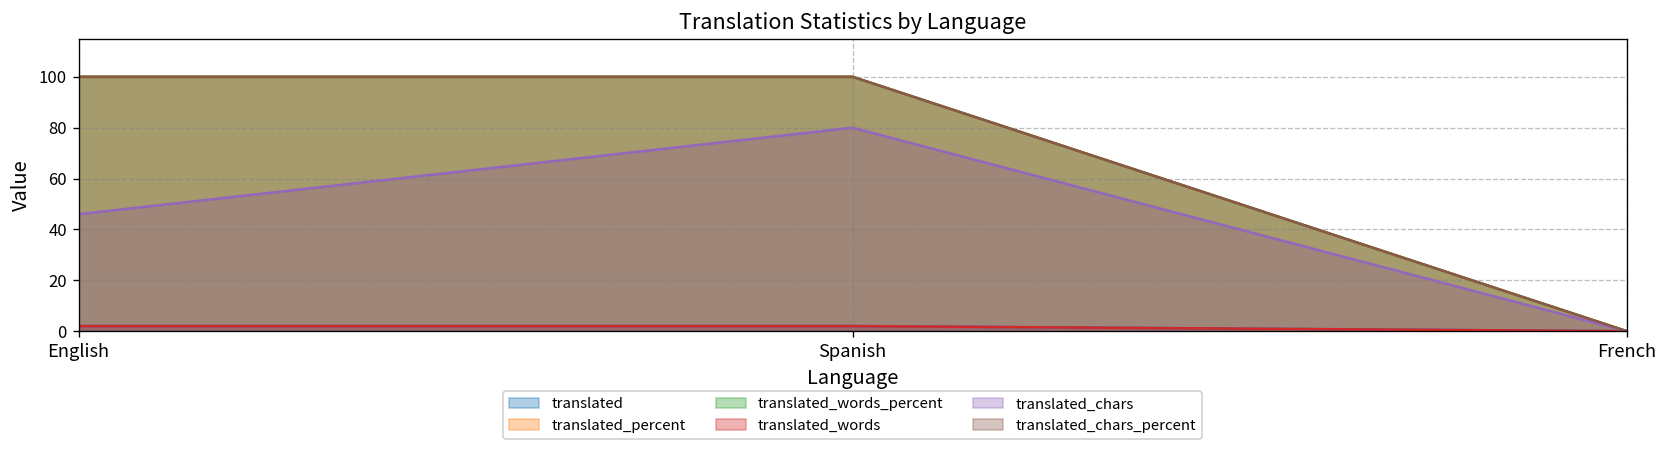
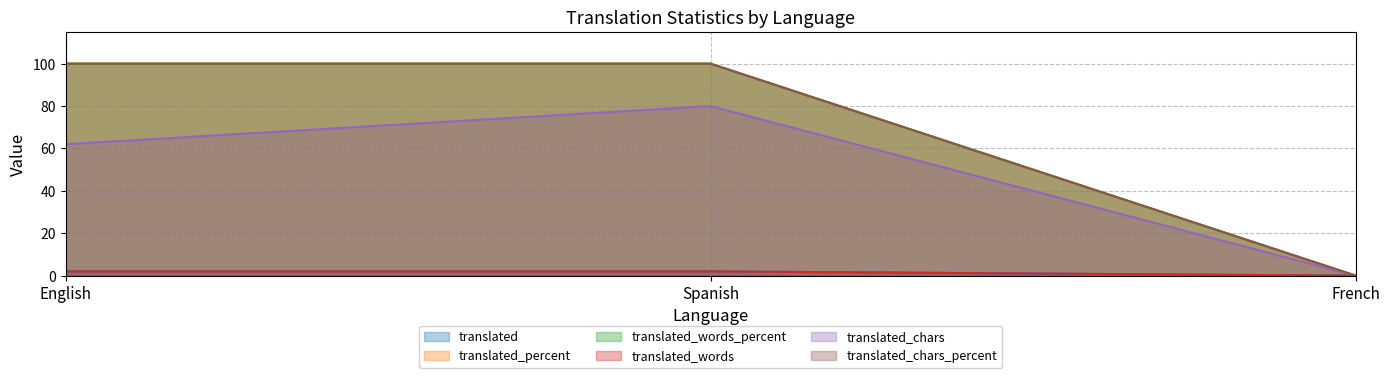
translated_chars, English: 46 -> 62
